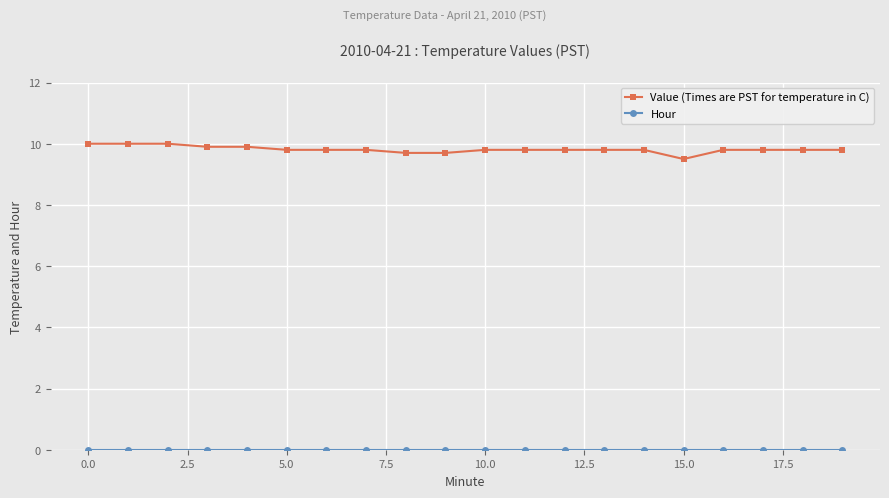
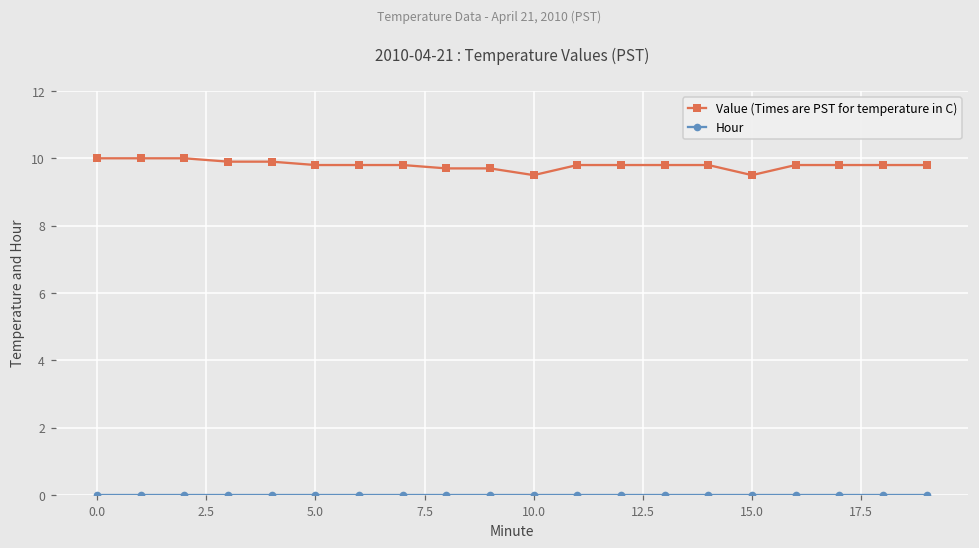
Value (Times are PST for temperature in C), 10.0: 9.8 -> 9.5
